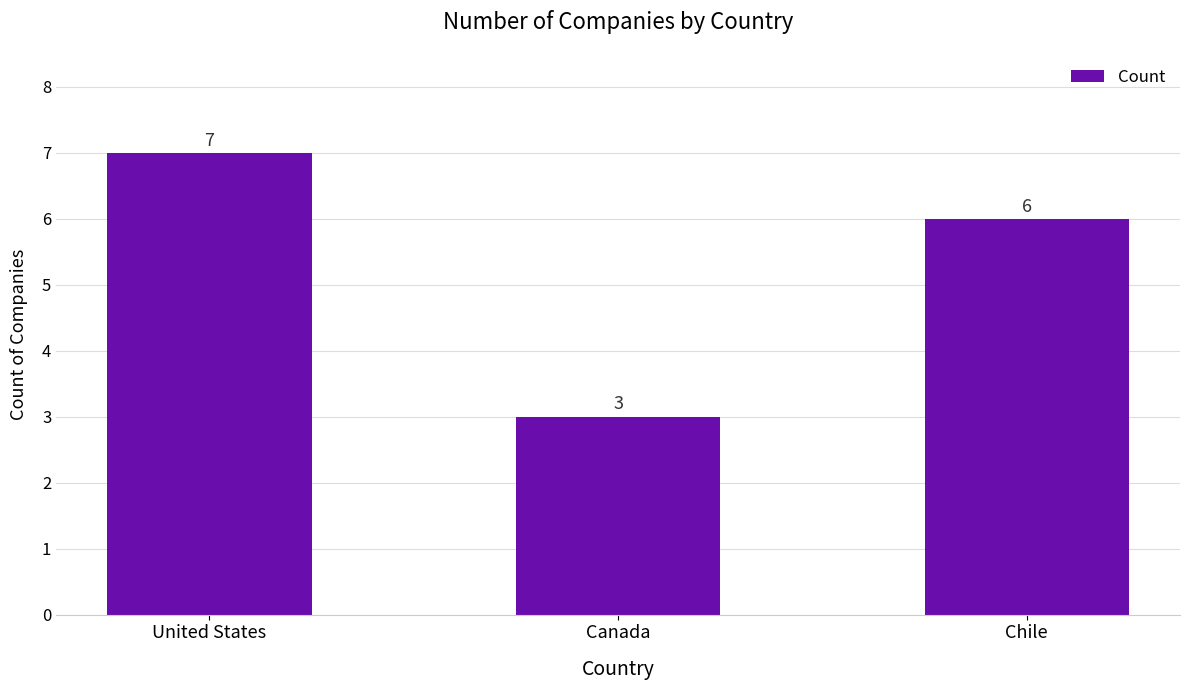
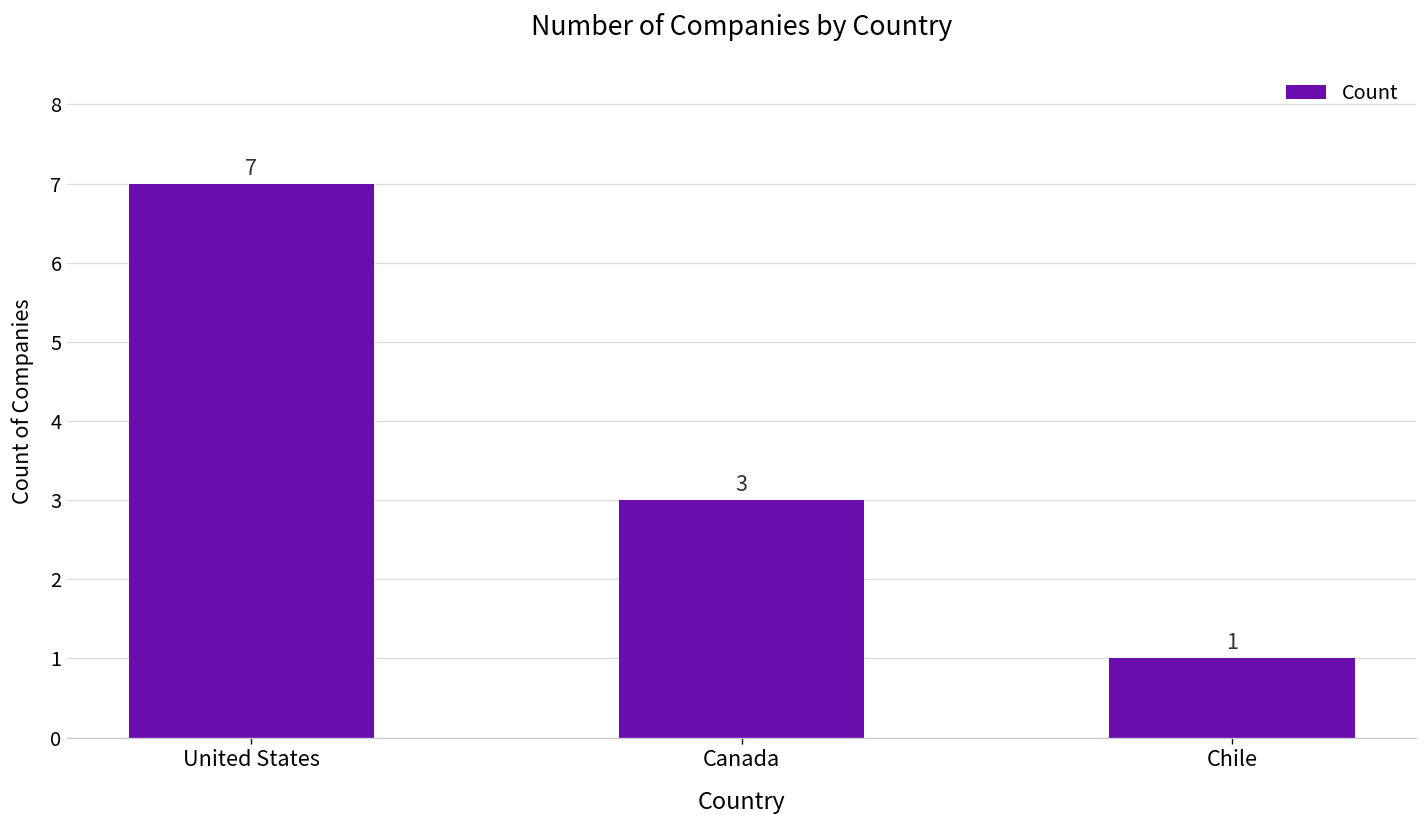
Chile: 6 -> 1
